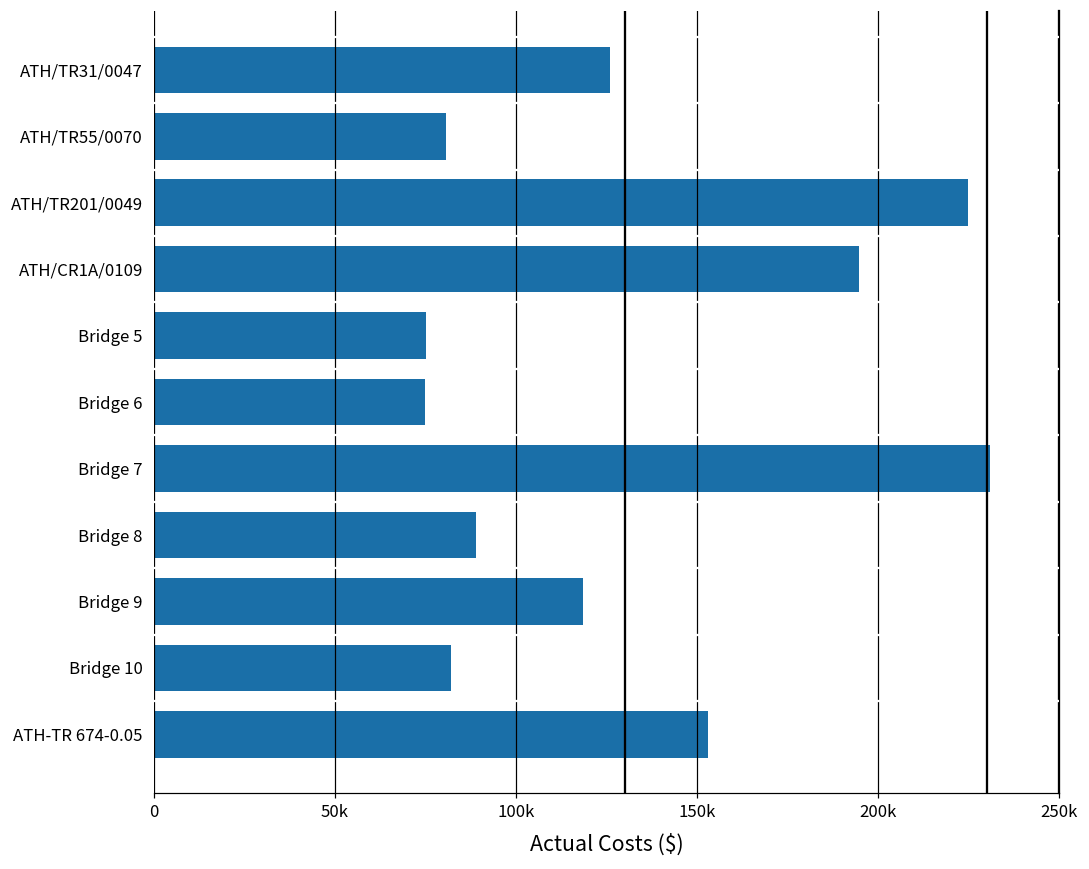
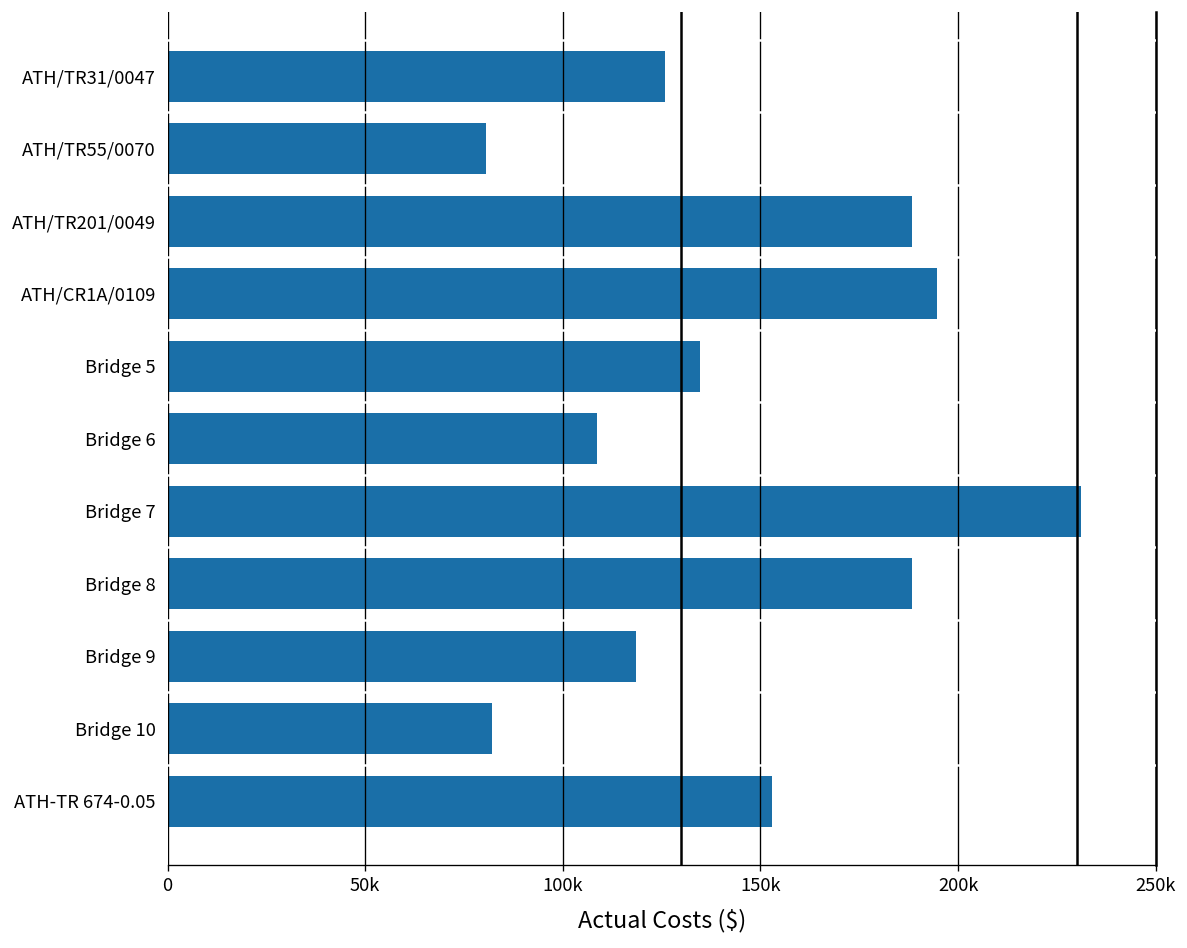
ATH/TR201/0049: 225000 -> 188000
Bridge 5: 75000 -> 135000
Bridge 6: 75000 -> 109000
Bridge 8: 89000 -> 188000
